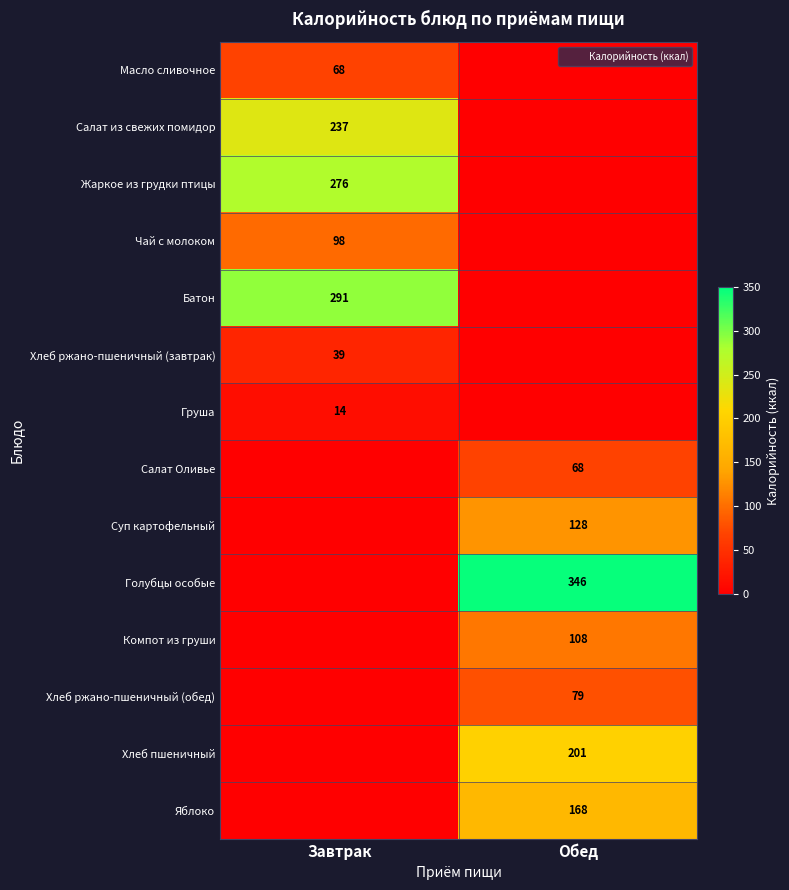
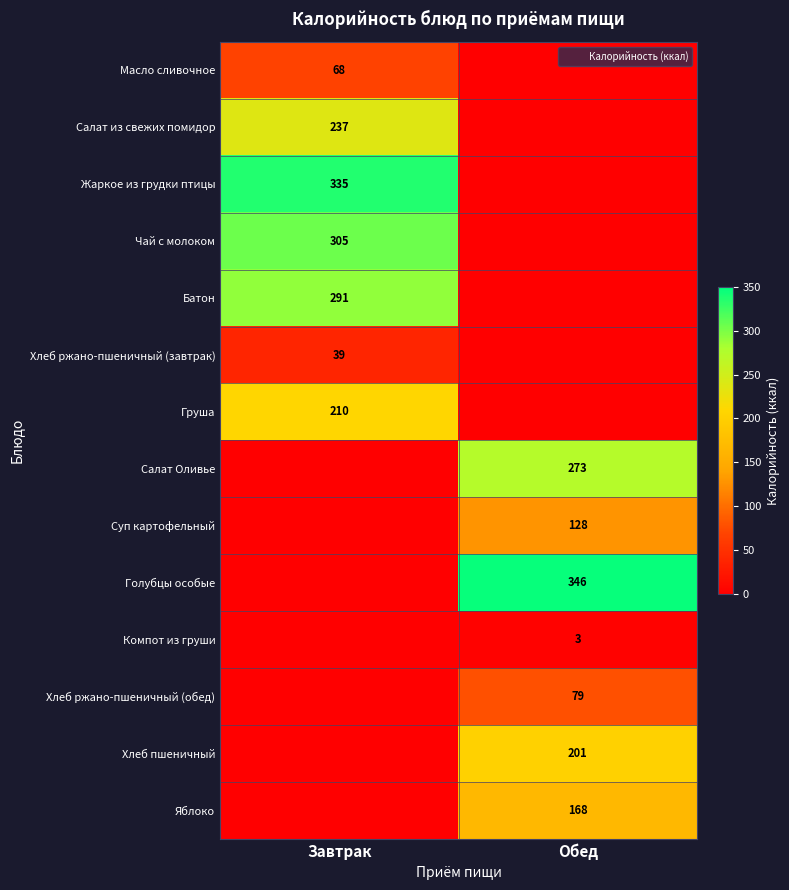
Жаркое из грудки птицы, Завтрак: 276 -> 335
Чай с молоком, Завтрак: 98 -> 305
Груша, Завтрак: 14 -> 210
Салат Оливье, Обед: 68 -> 273
Компот из груши, Обед: 108 -> 3
